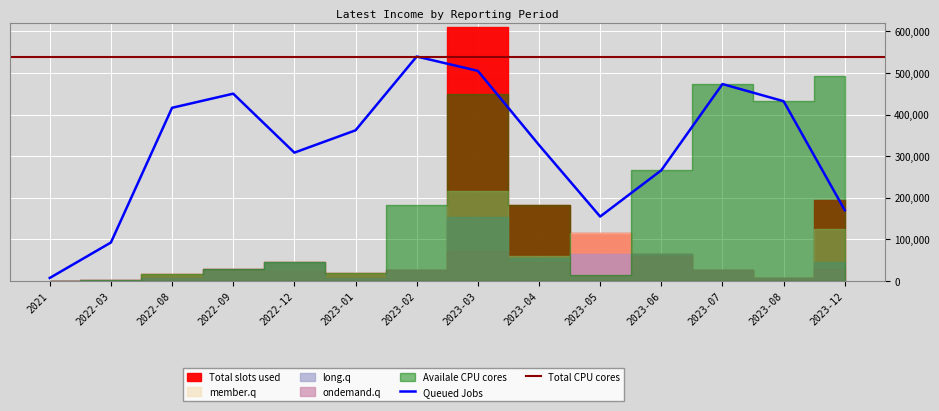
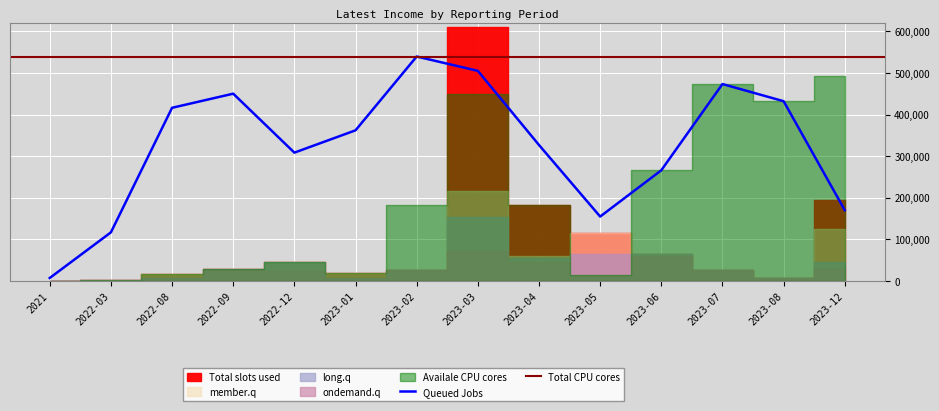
Queued Jobs, 2022-03: 90,000 -> 120,000
